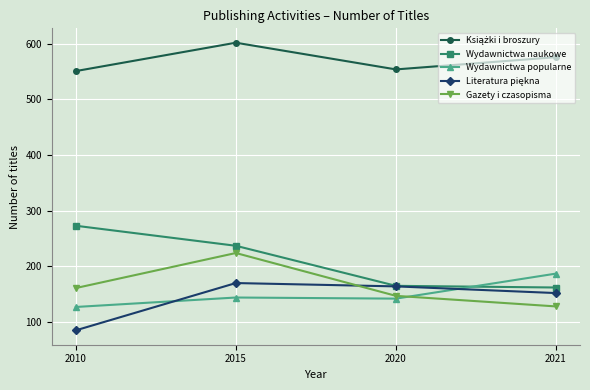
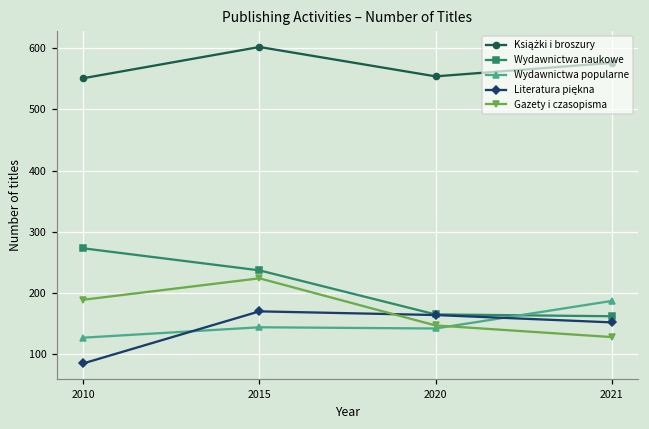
Gazety i czasopisma, 2010: 160 -> 190
